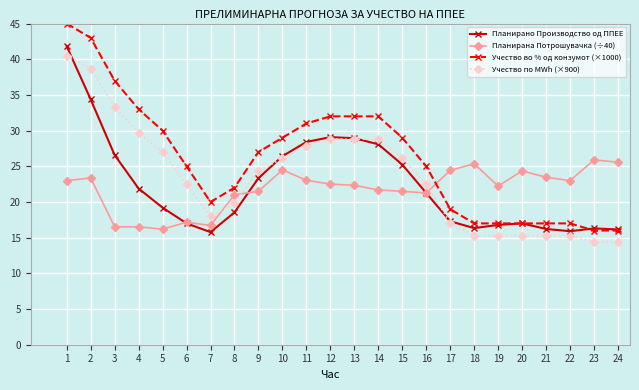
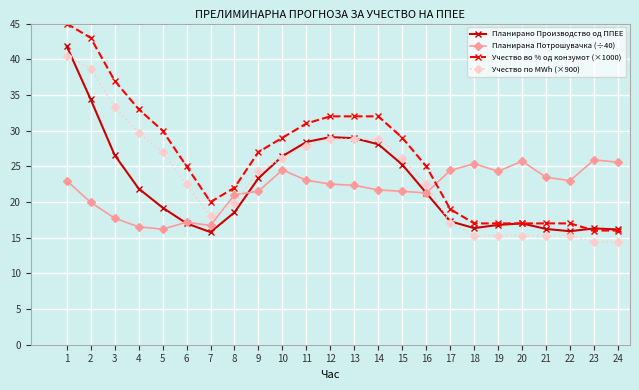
Планирана Потрошувачка (÷40), 2: 23 -> 20
Планирана Потрошувачка (÷40), 3: 17 -> 18
Планирана Потрошувачка (÷40), 19: 22 -> 24
Планирана Потрошувачка (÷40), 20: 24 -> 26
